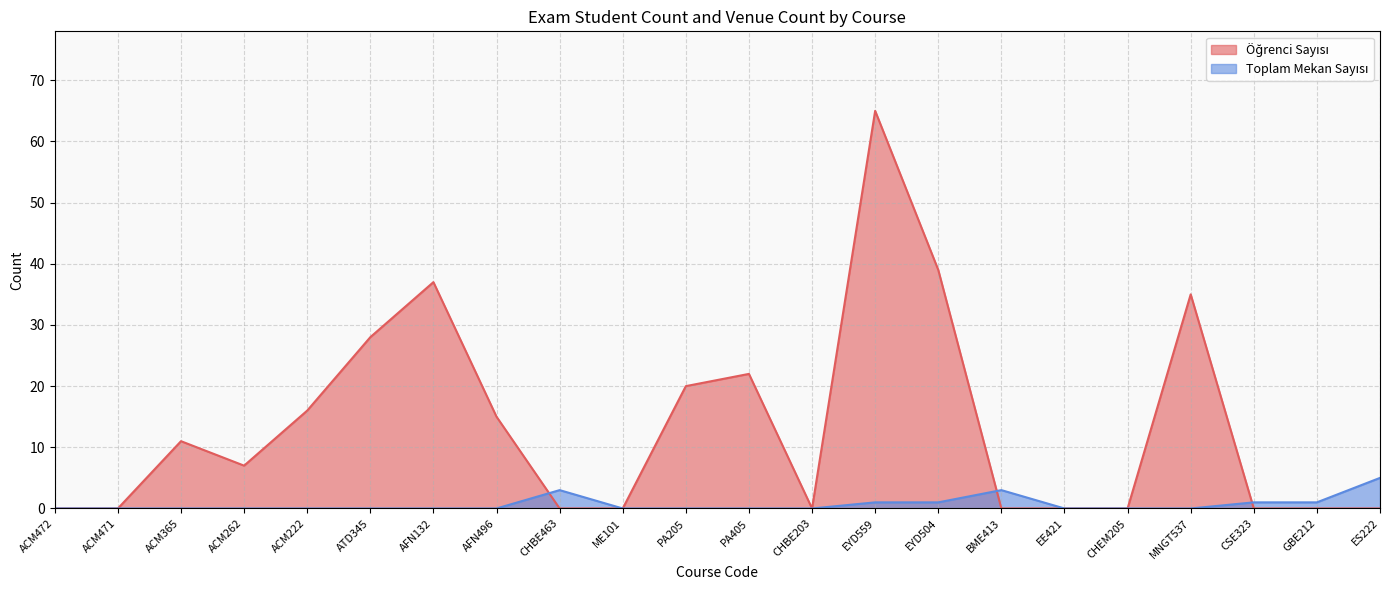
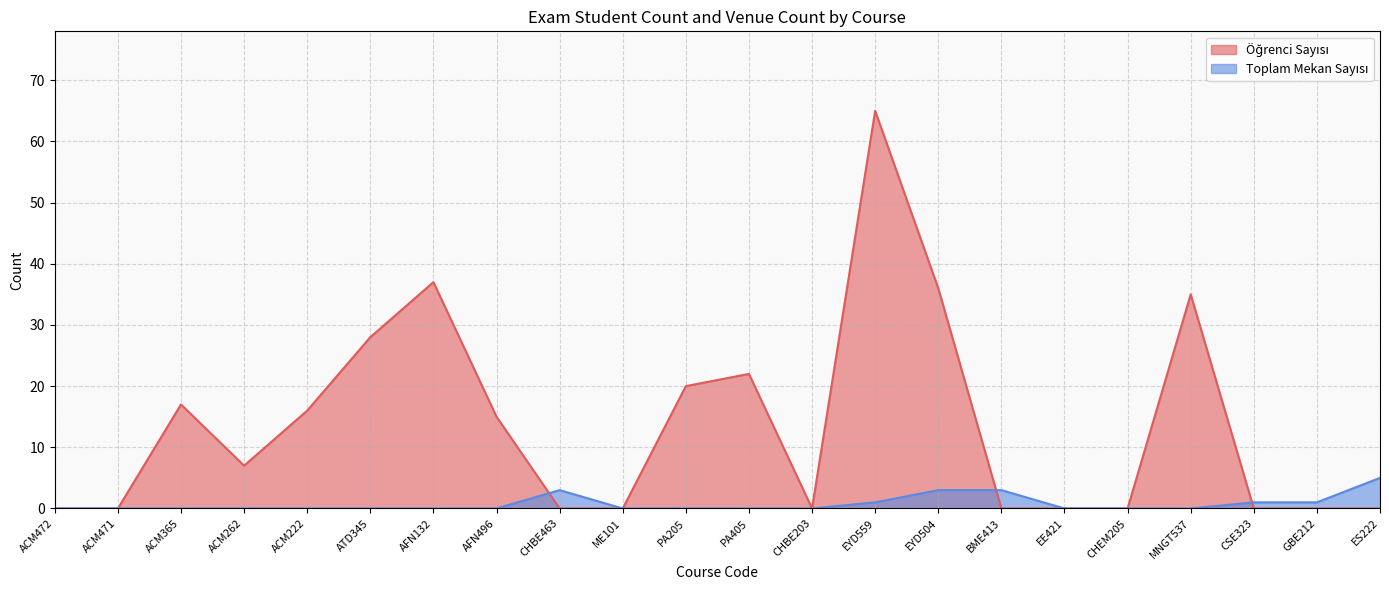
Öğrenci Sayısı, ACM365: 11 -> 17
Öğrenci Sayısı, EYD504: 39 -> 36
Toplam Mekan Sayısı, EYD504: 1 -> 3
